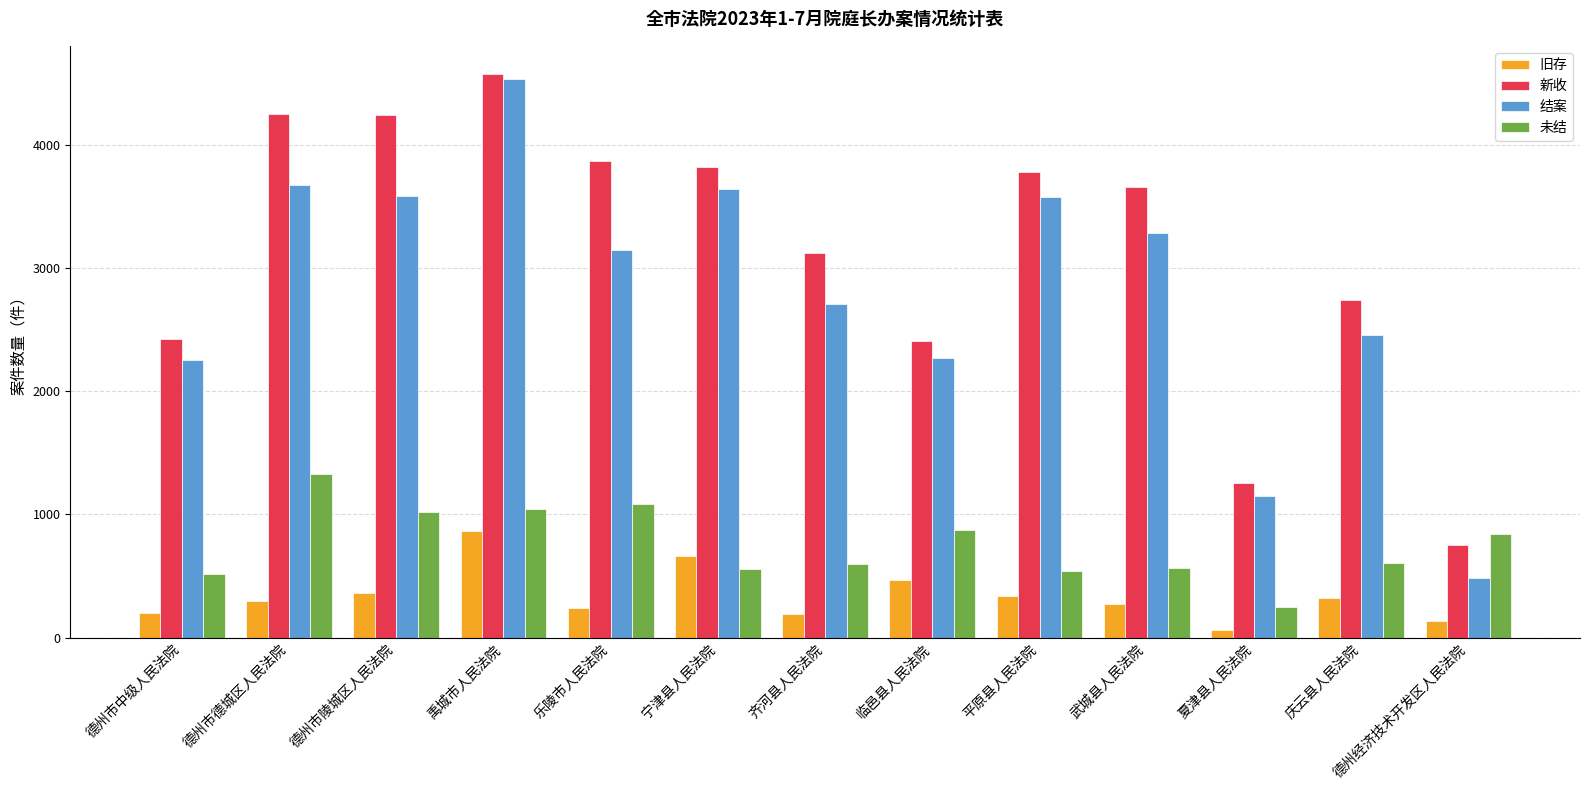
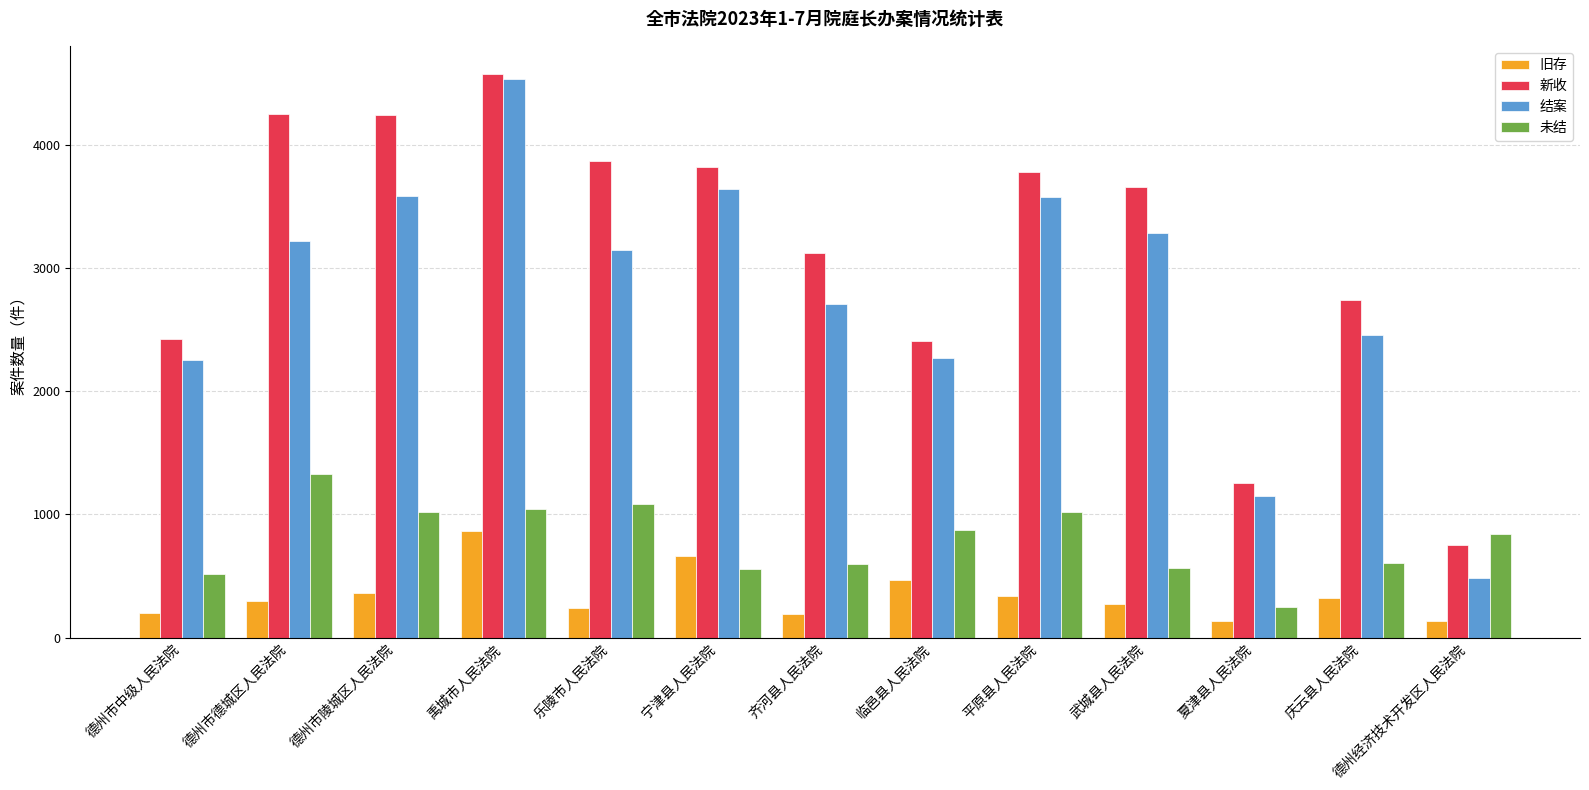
结案, 德州市德城区人民法院: 3680 -> 3210
未结, 平原县人民法院: 540 -> 1020
旧存, 夏津县人民法院: 70 -> 140
